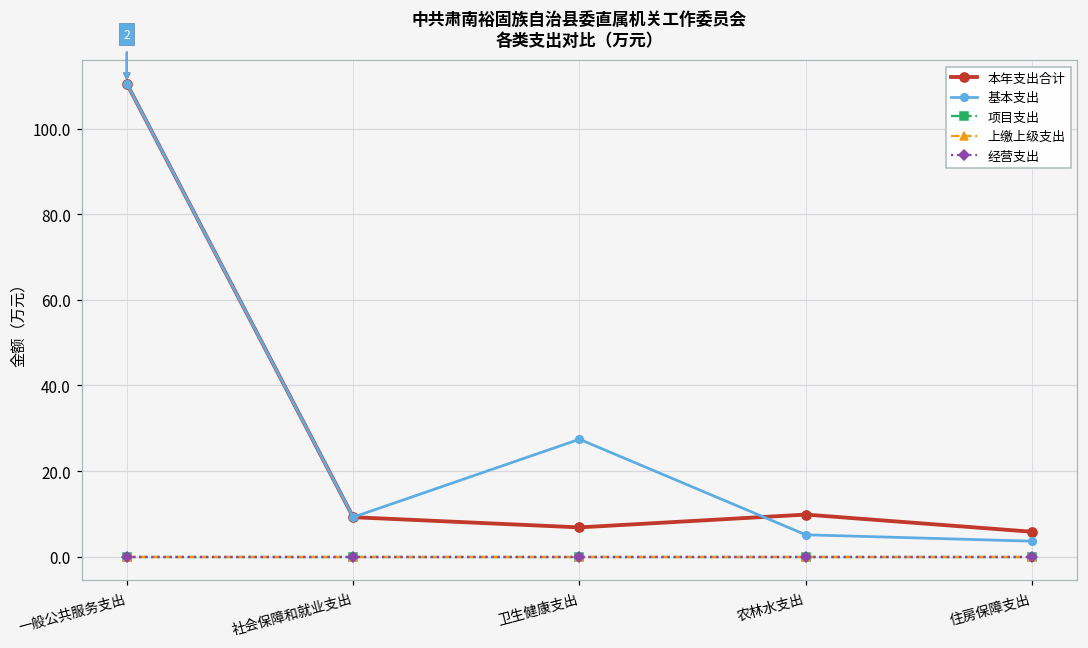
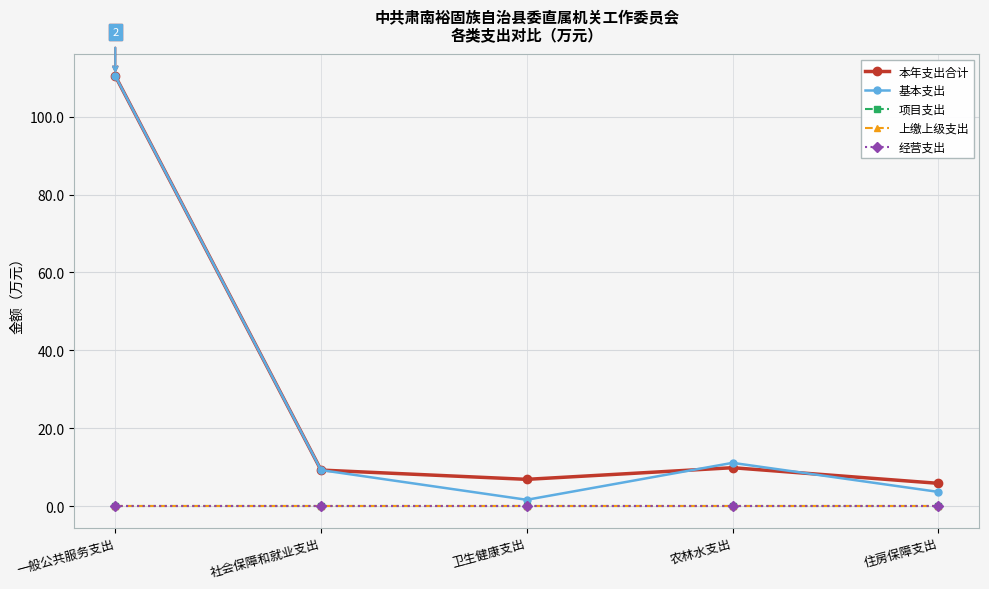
基本支出, 卫生健康支出: 27 -> 2
基本支出, 农林水支出: 5 -> 11
